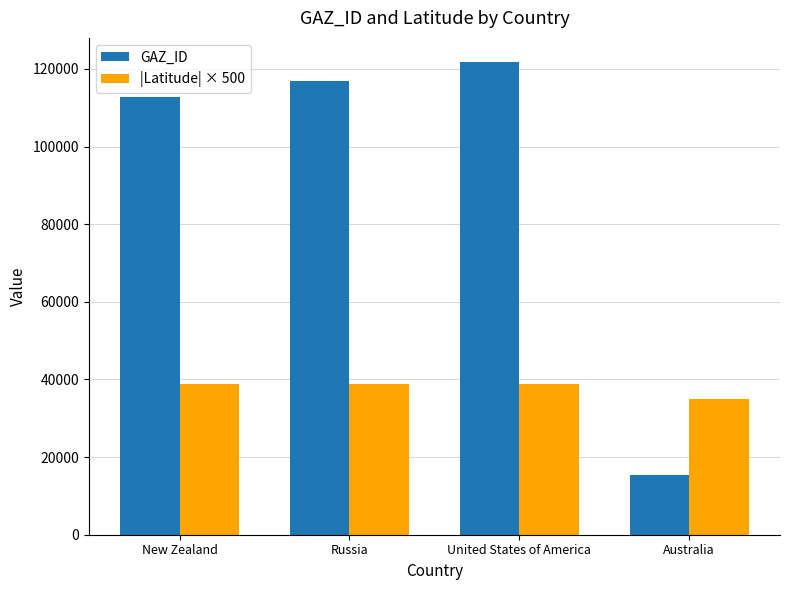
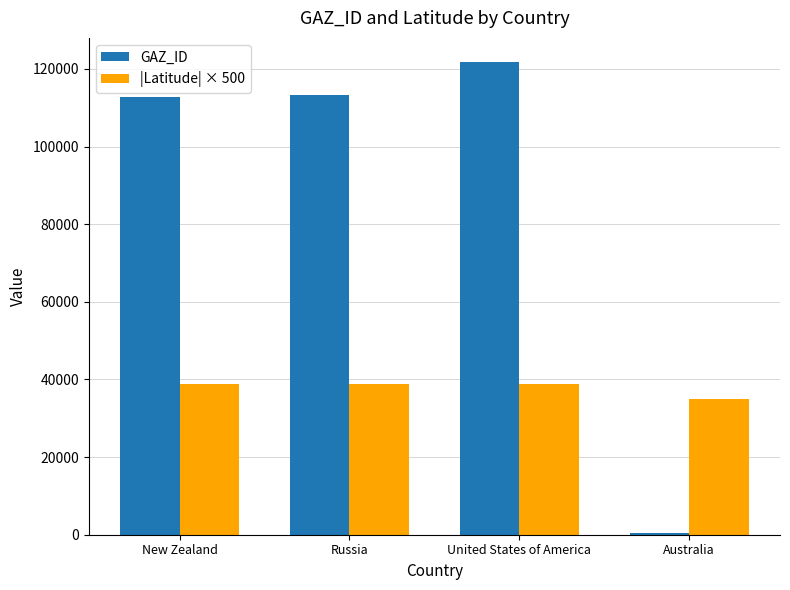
GAZ_ID, Russia: 117000 -> 113000
GAZ_ID, Australia: 15000 -> 1000
